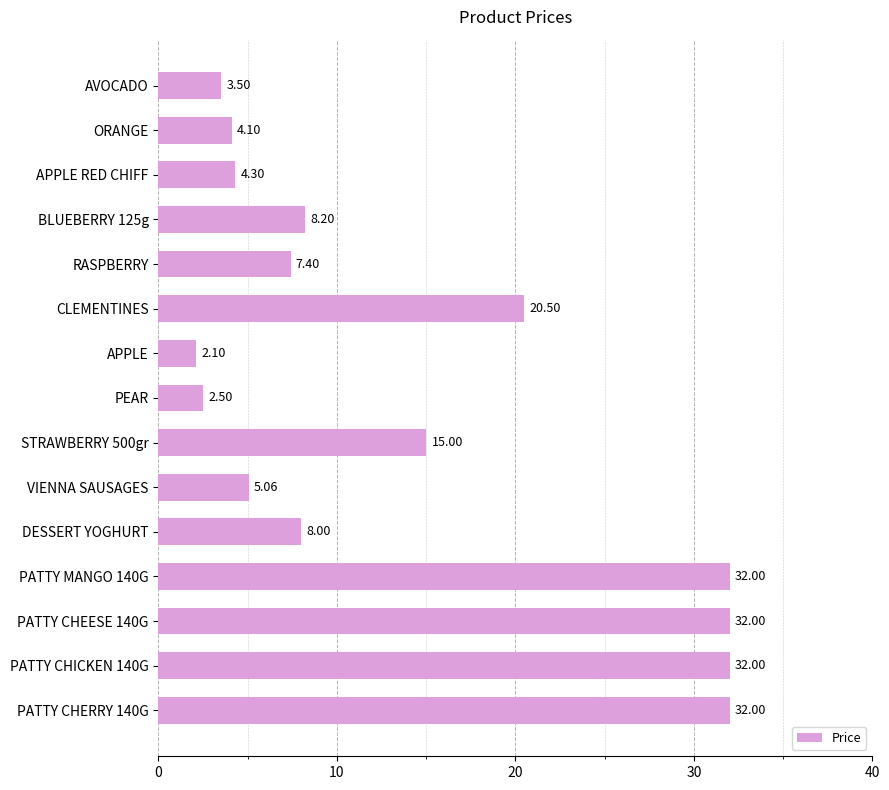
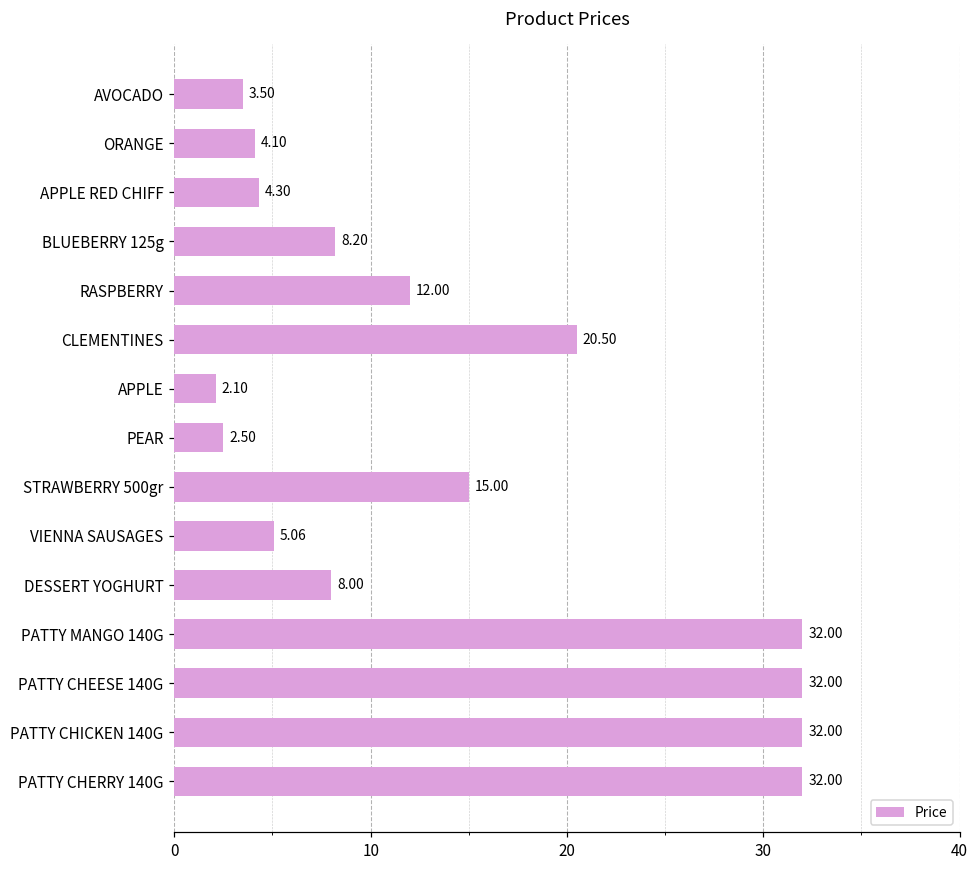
RASPBERRY: 7.40 -> 12.00
